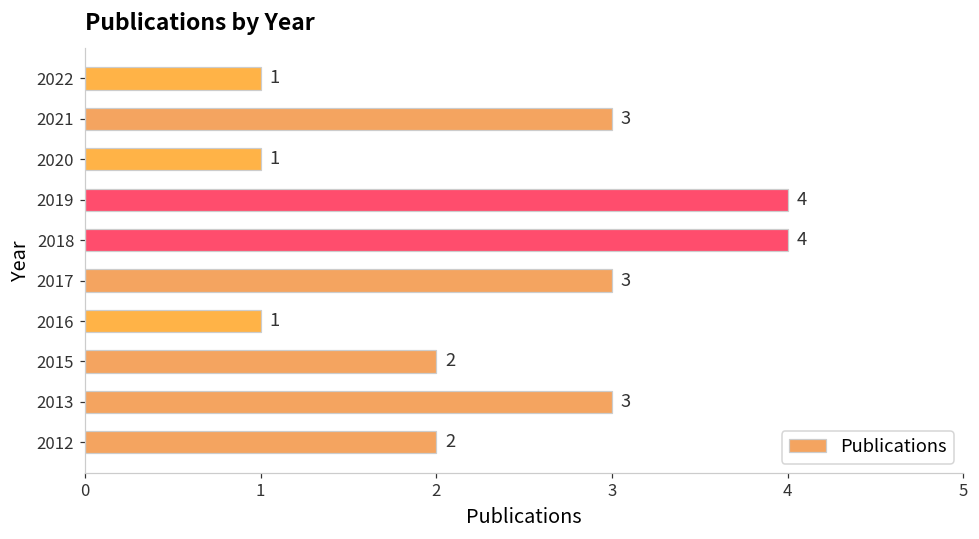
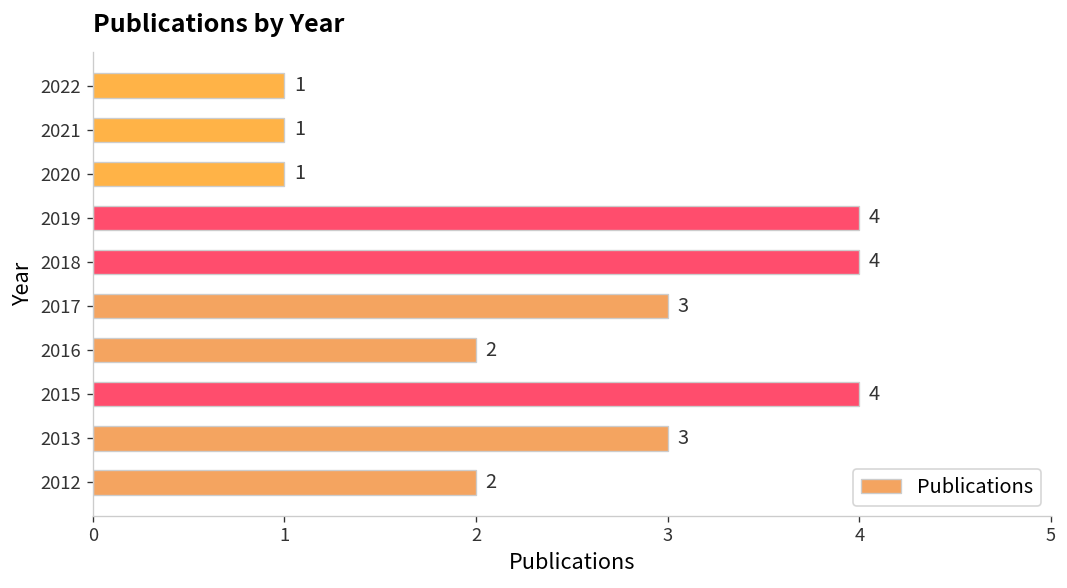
2021: 3 -> 1
2016: 1 -> 2
2015: 2 -> 4
